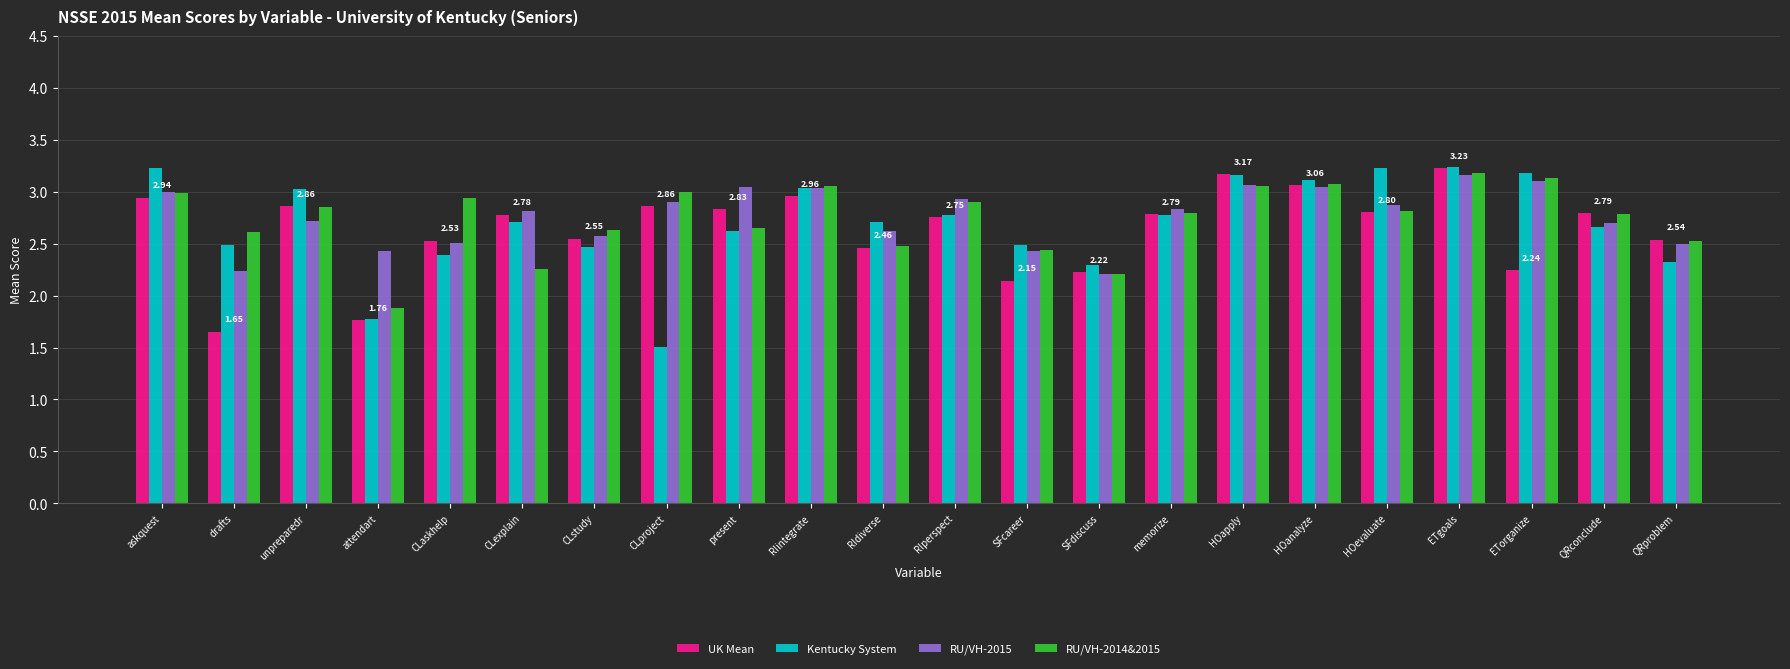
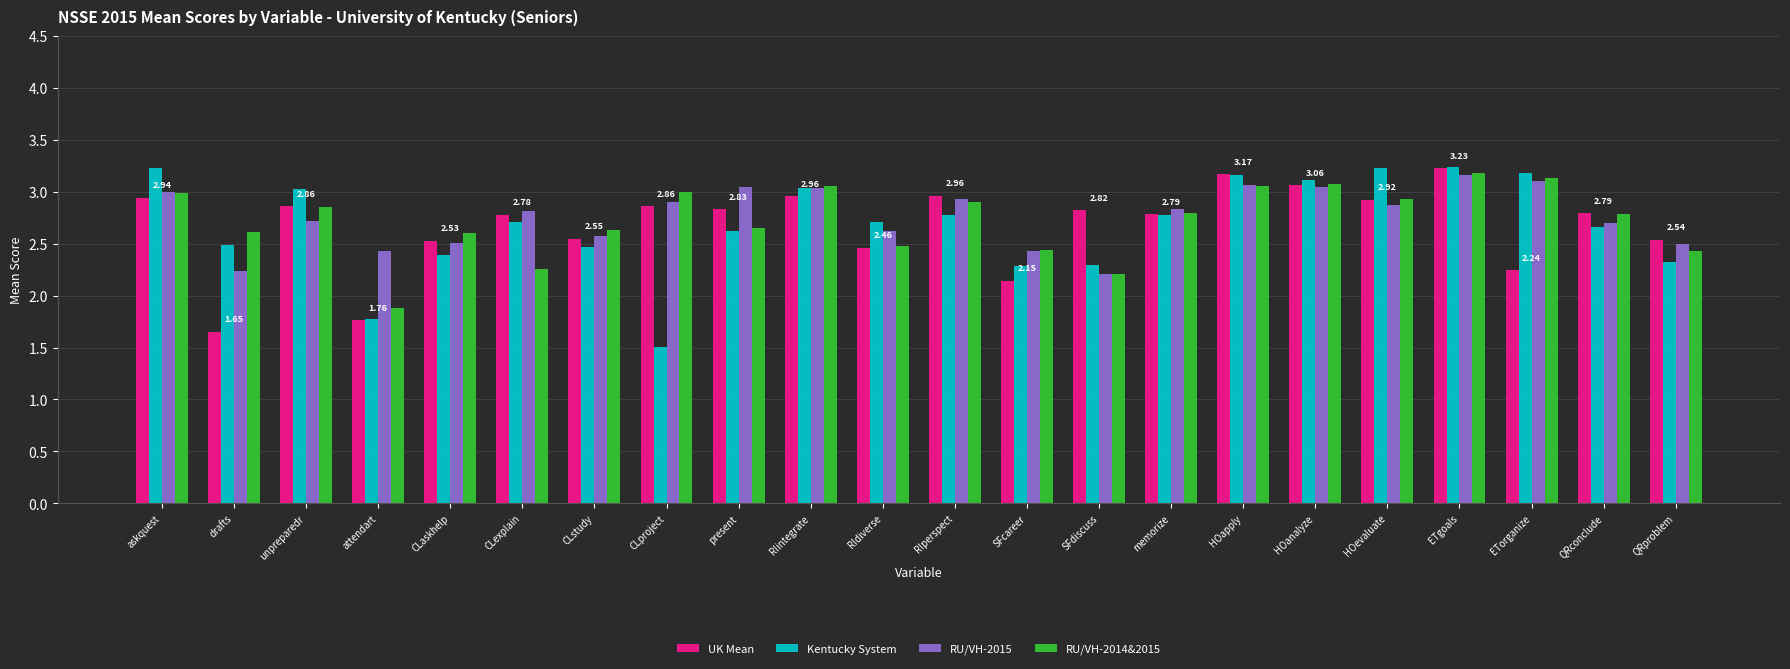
RU/VH-2014&2015, CLaskhelp: 2.94 -> 2.60
UK Mean, RIperspect: 2.75 -> 2.96
Kentucky System, SFcareer: 2.49 -> 2.28
UK Mean, SFdiscuss: 2.22 -> 2.82
UK Mean, HOevaluate: 2.80 -> 2.92
RU/VH-2014&2015, HOevaluate: 2.82 -> 2.93
RU/VH-2014&2015, QRproblem: 2.52 -> 2.43
